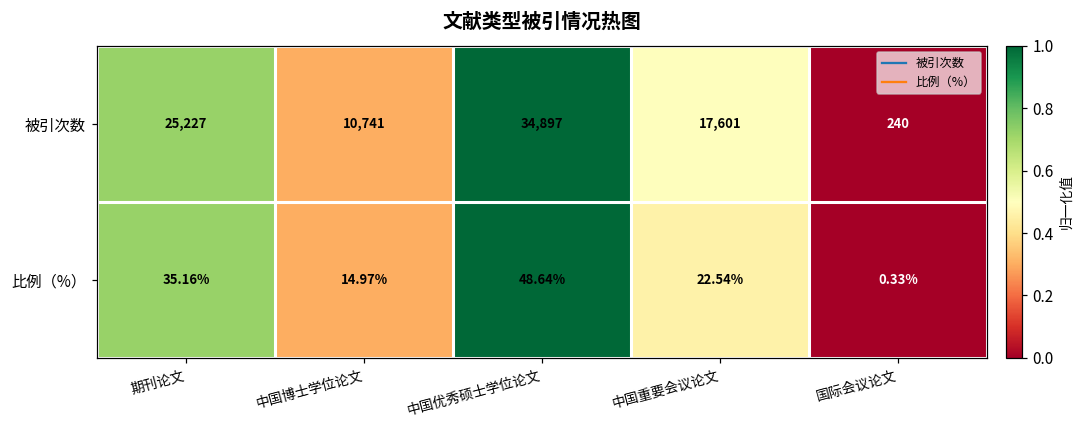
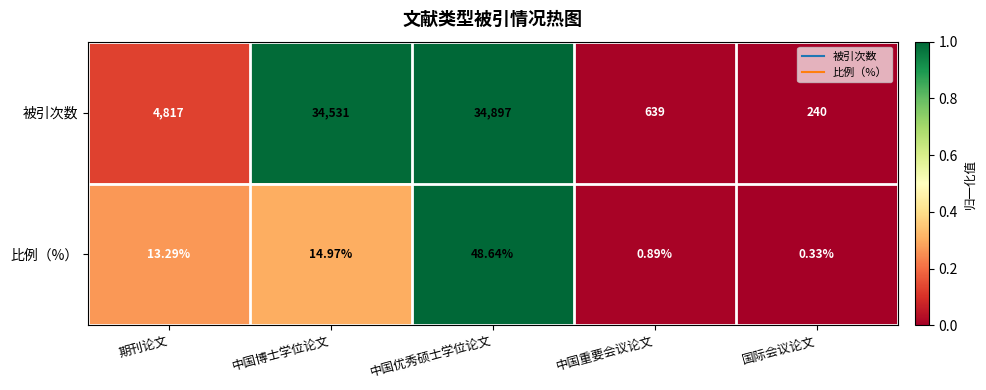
被引次数, 期刊论文: 25,227 -> 4,817
被引次数, 中国博士学位论文: 10,741 -> 34,531
被引次数, 中国重要会议论文: 17,601 -> 639
比例（%）, 期刊论文: 35.16% -> 13.29%
比例（%）, 中国重要会议论文: 22.54% -> 0.89%
